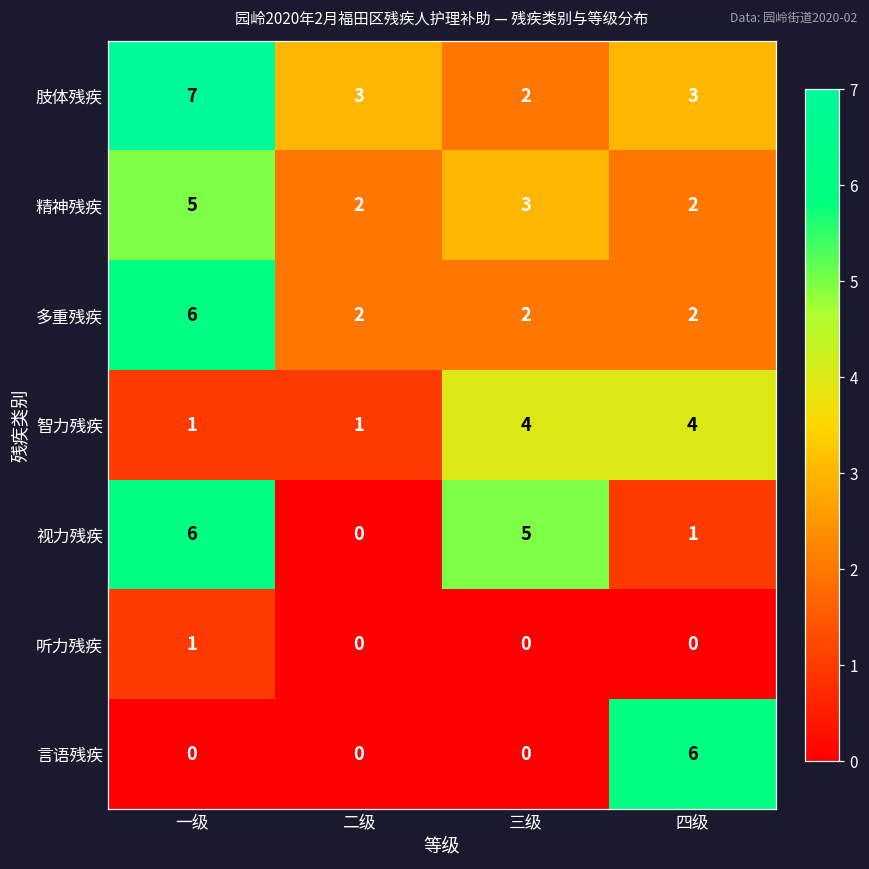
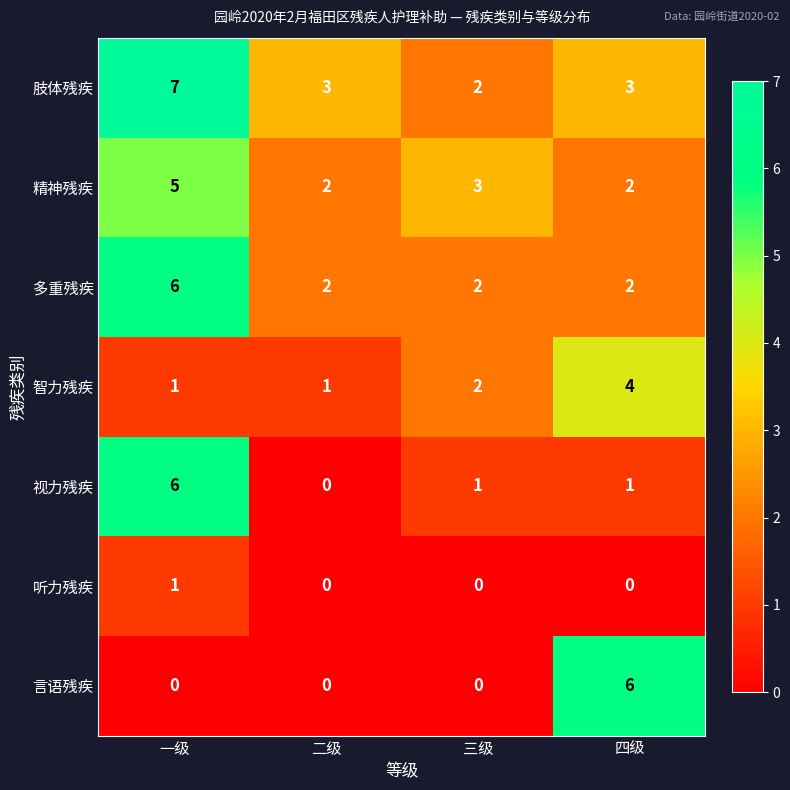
智力残疾, 三级: 4 -> 2
视力残疾, 三级: 5 -> 1
